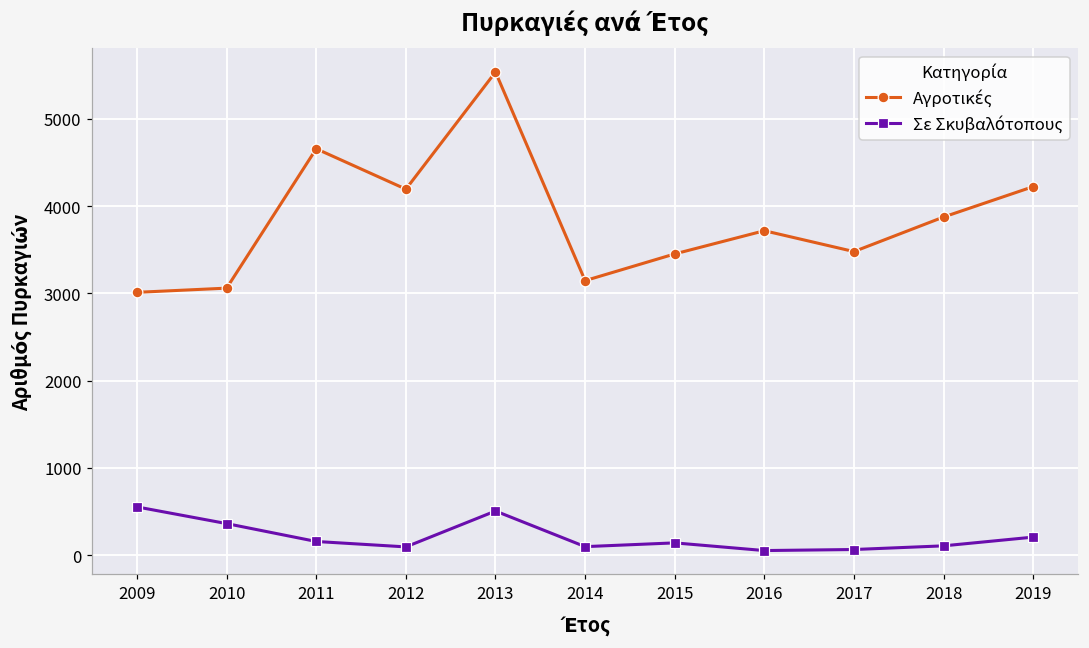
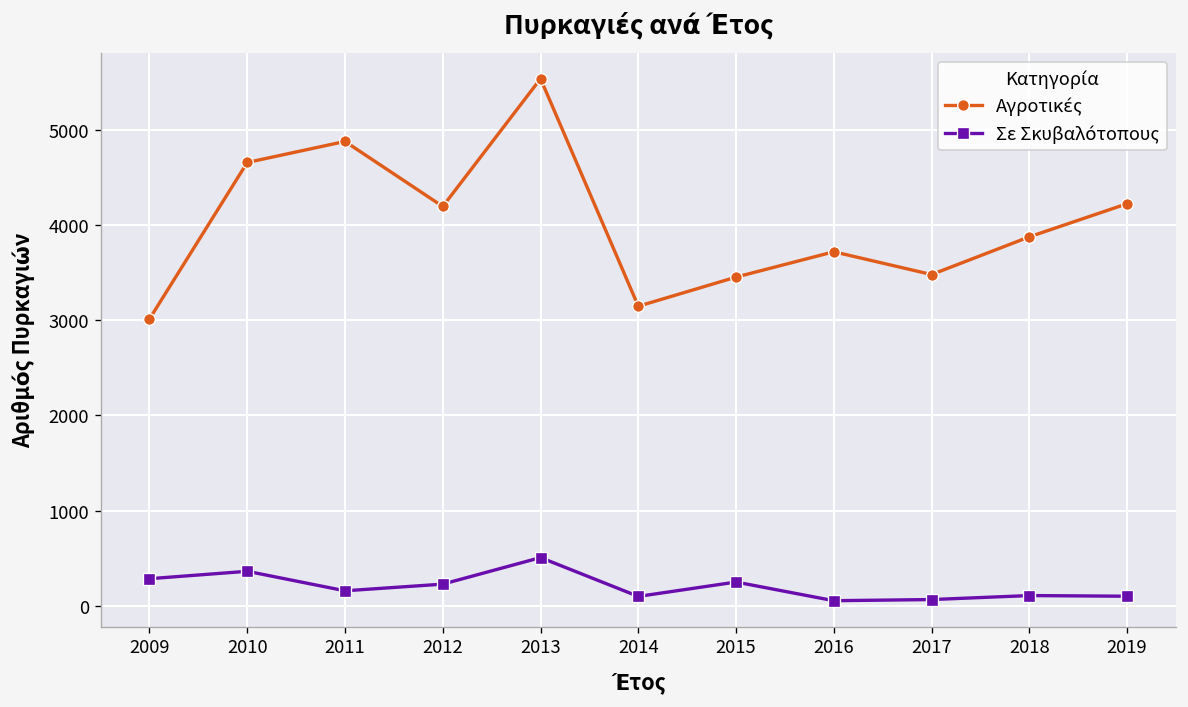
Σε Σκυβαλότοπους, 2009: 600 -> 300
Αγροτικές, 2010: 3100 -> 4700
Αγροτικές, 2011: 4700 -> 4900
Σε Σκυβαλότοπους, 2012: 100 -> 200
Σε Σκυβαλότοπους, 2015: 100 -> 200
Σε Σκυβαλότοπους, 2019: 200 -> 100
